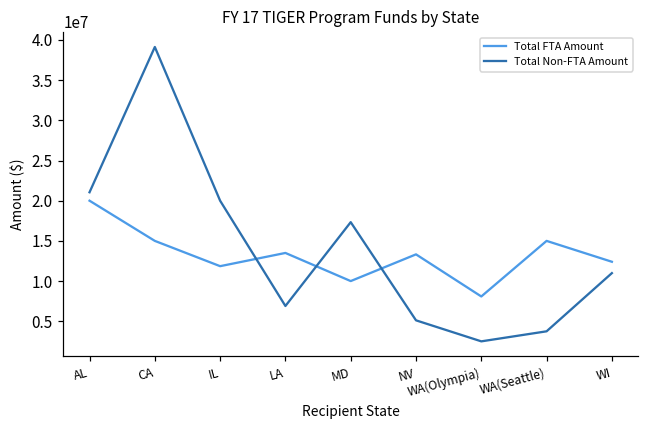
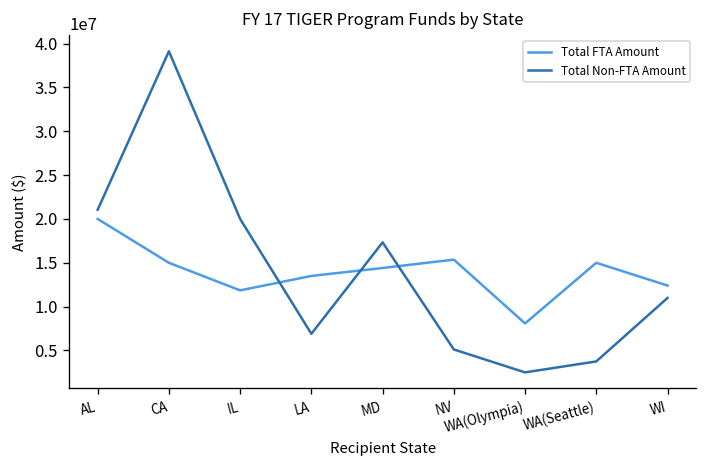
Total FTA Amount, MD: 10000000 -> 14000000
Total FTA Amount, NV: 13000000 -> 15000000
